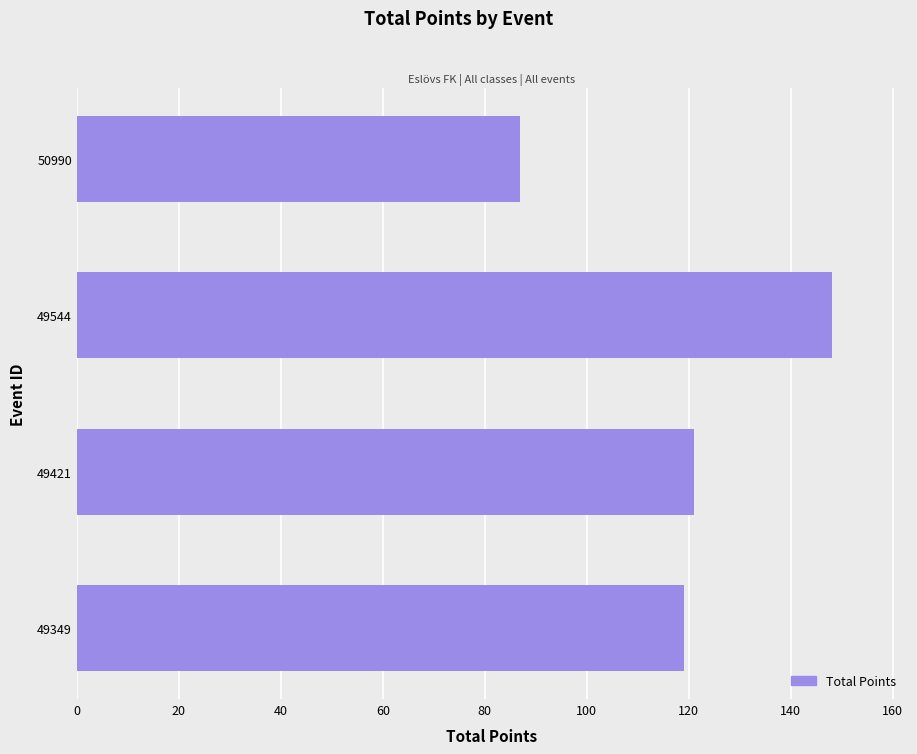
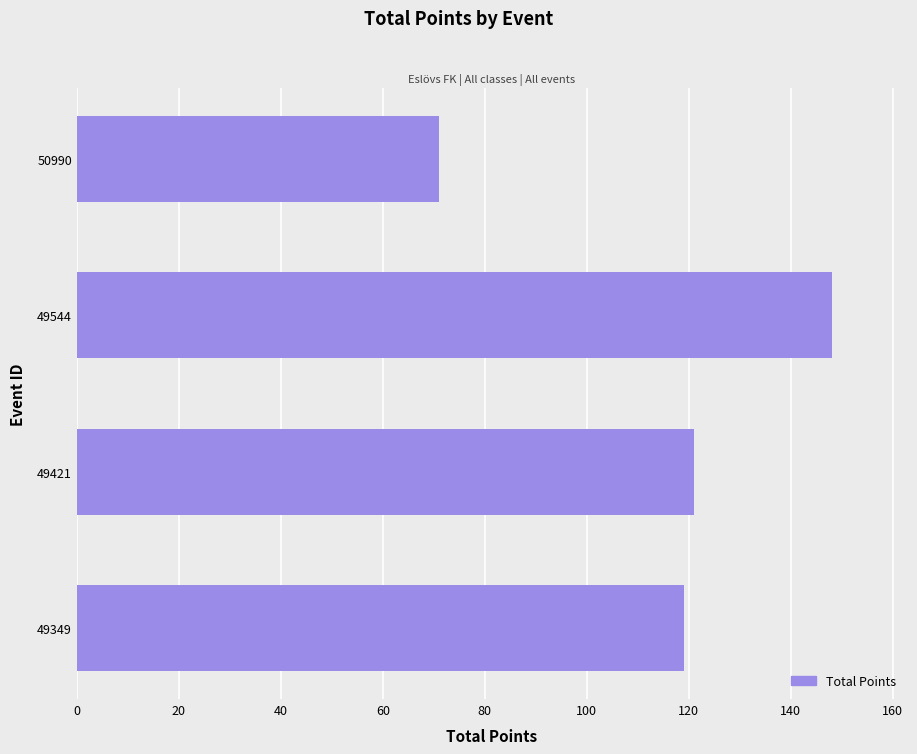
50990: 87 -> 71
